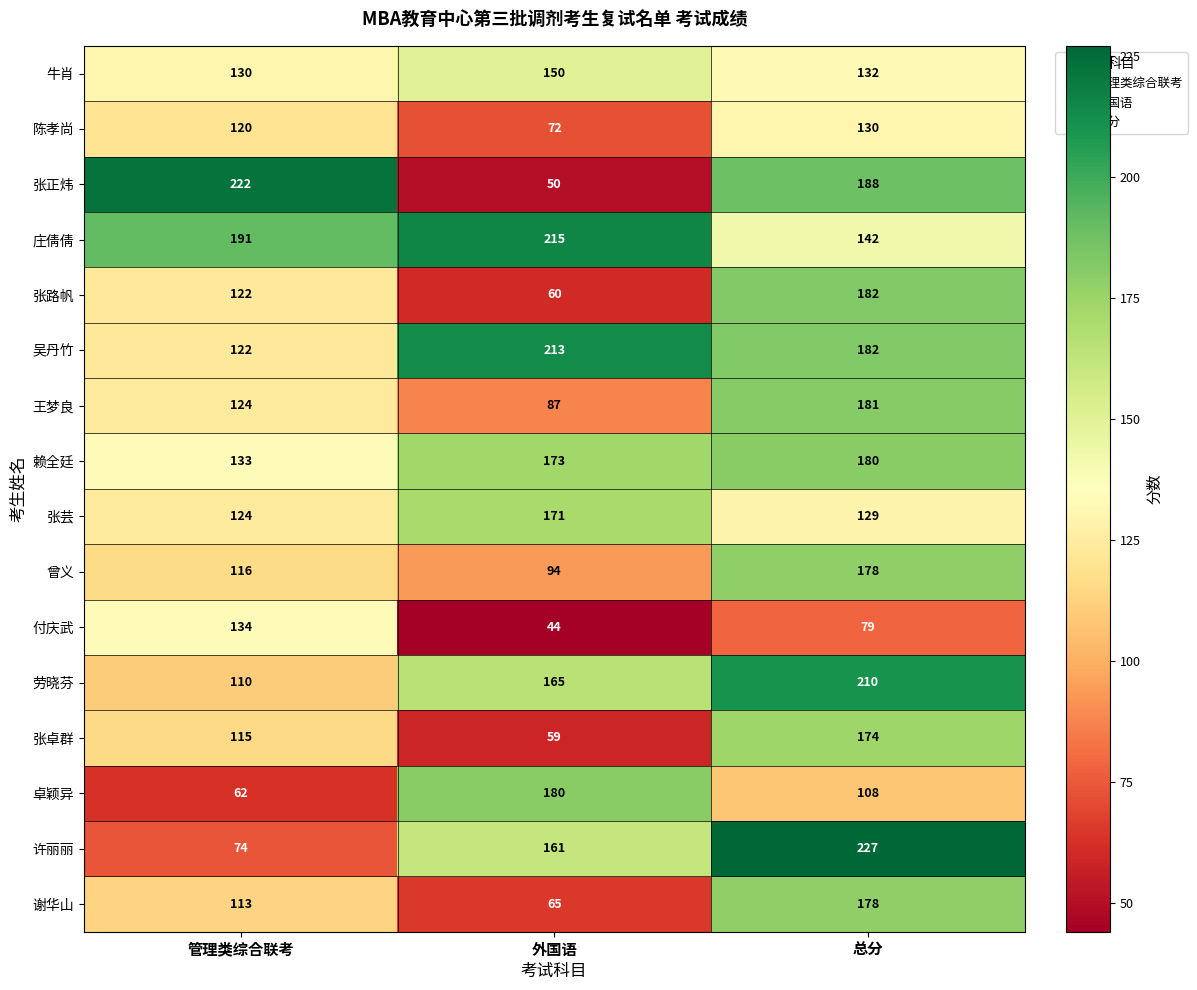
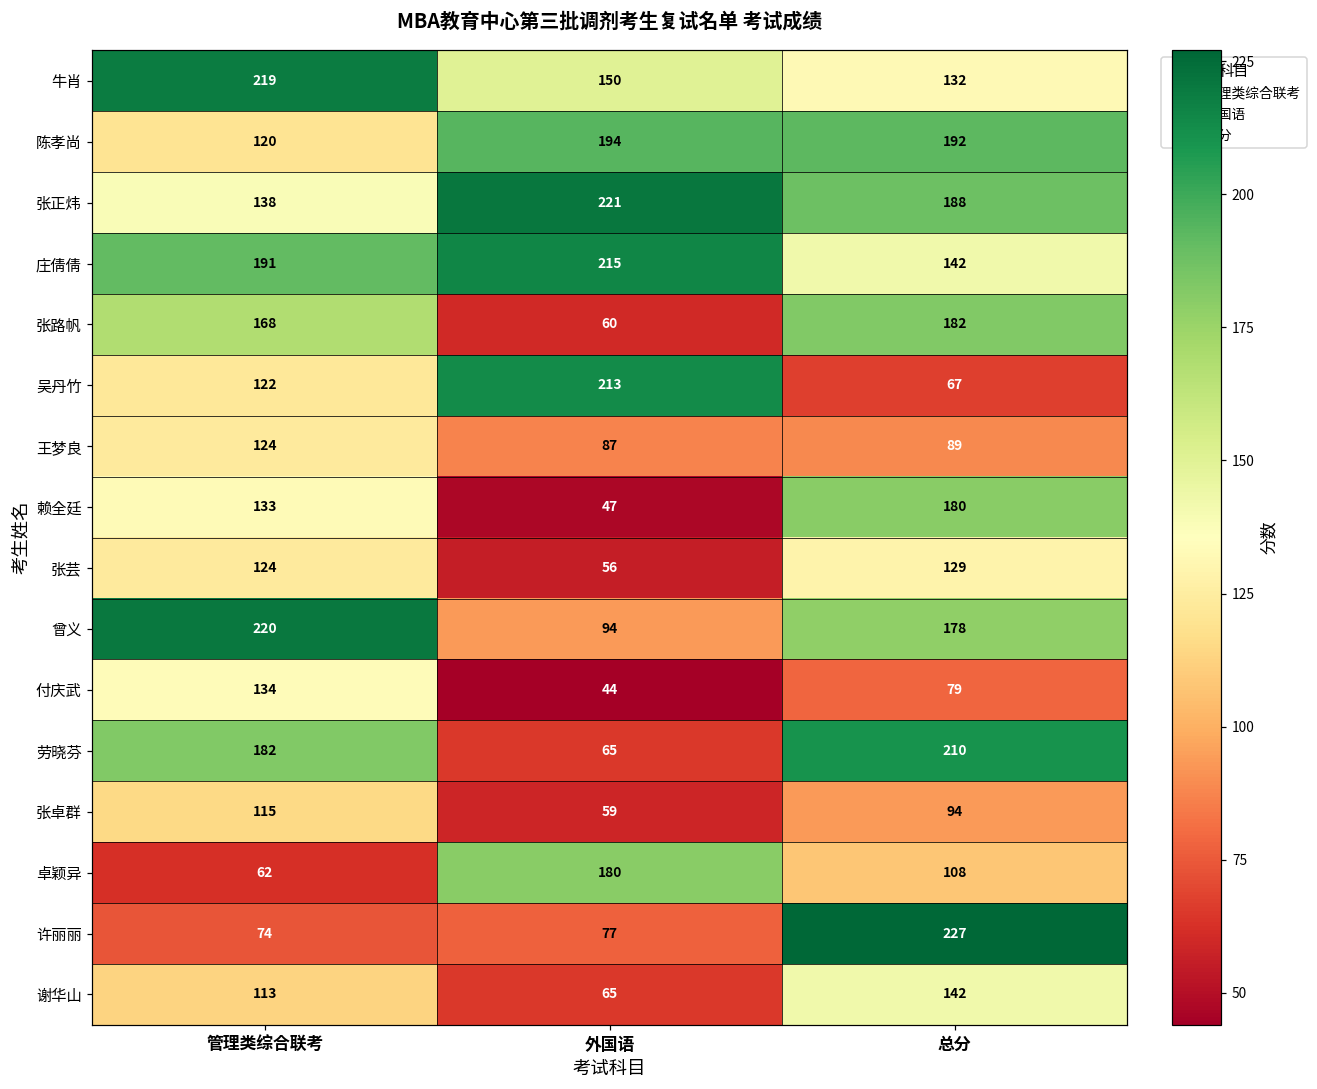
牛肖, 管理类综合联考: 130 -> 219
陈孝尚, 外国语: 72 -> 194
陈孝尚, 总分: 130 -> 192
张正炜, 管理类综合联考: 222 -> 138
张正炜, 外国语: 50 -> 221
张路帆, 管理类综合联考: 122 -> 168
吴丹竹, 总分: 182 -> 67
王梦良, 总分: 181 -> 89
赖全廷, 外国语: 173 -> 47
张芸, 外国语: 171 -> 56
曾义, 管理类综合联考: 116 -> 220
劳晓芬, 管理类综合联考: 110 -> 182
劳晓芬, 外国语: 165 -> 65
张卓群, 总分: 174 -> 94
许丽丽, 外国语: 161 -> 77
谢华山, 总分: 178 -> 142
